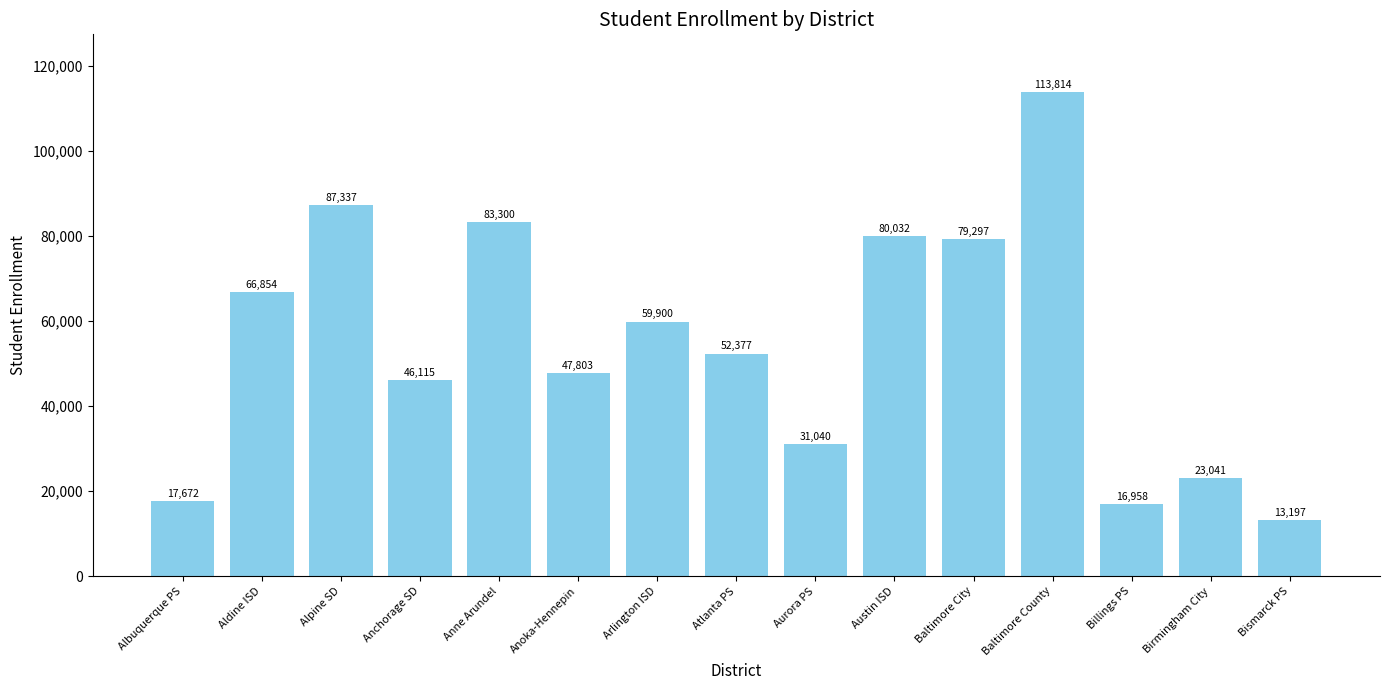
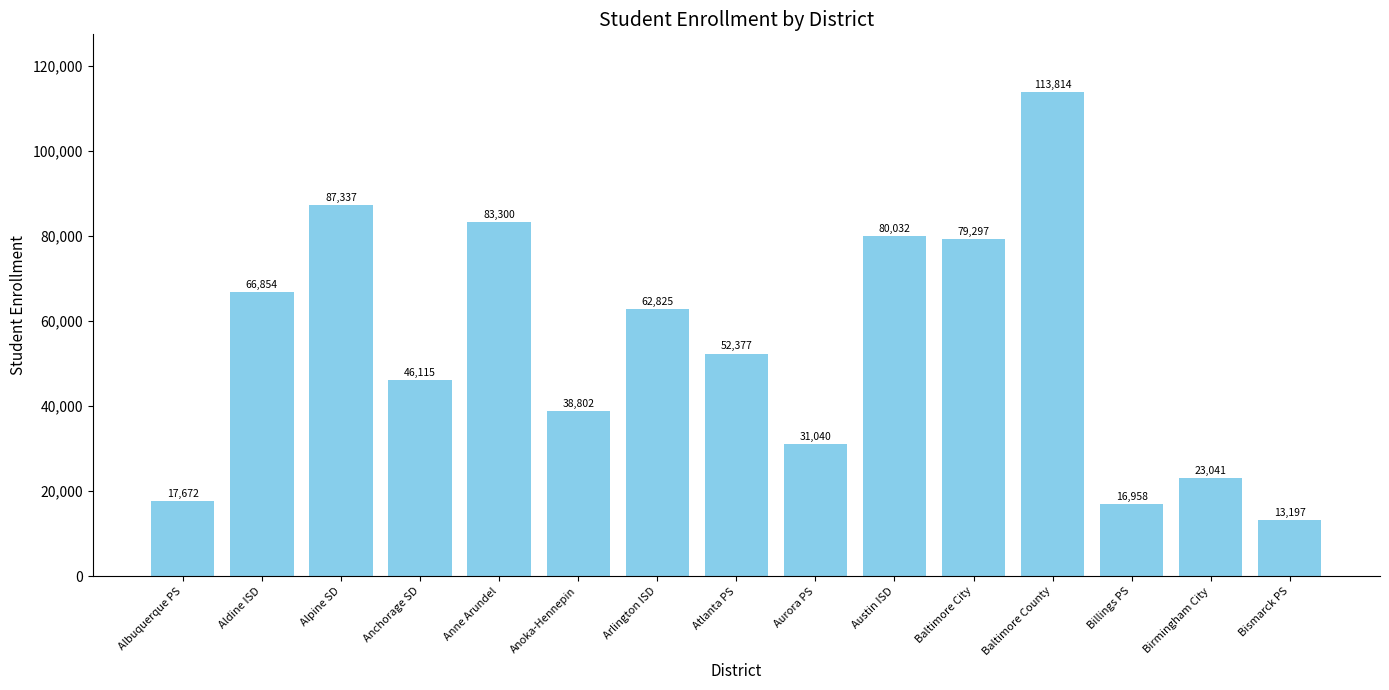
Anoka-Hennepin: 47,803 -> 38,802
Arlington ISD: 59,900 -> 62,825
